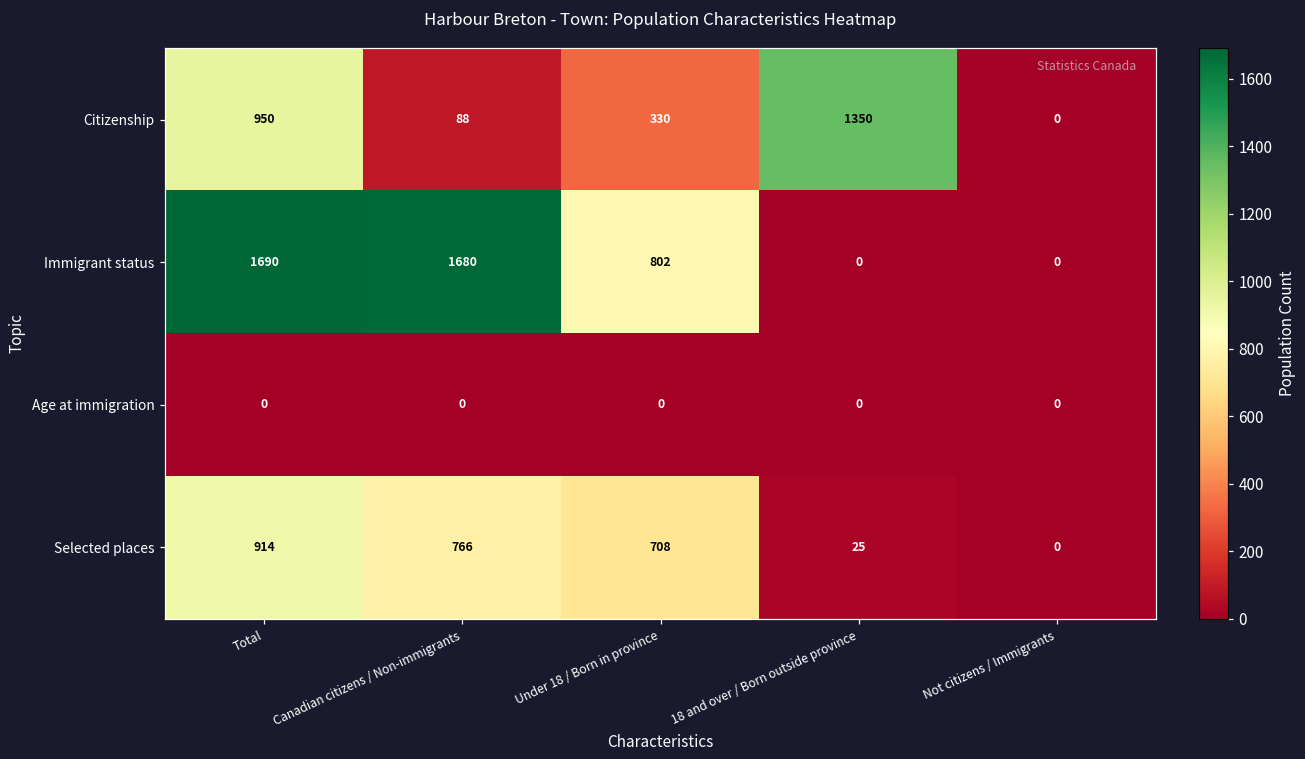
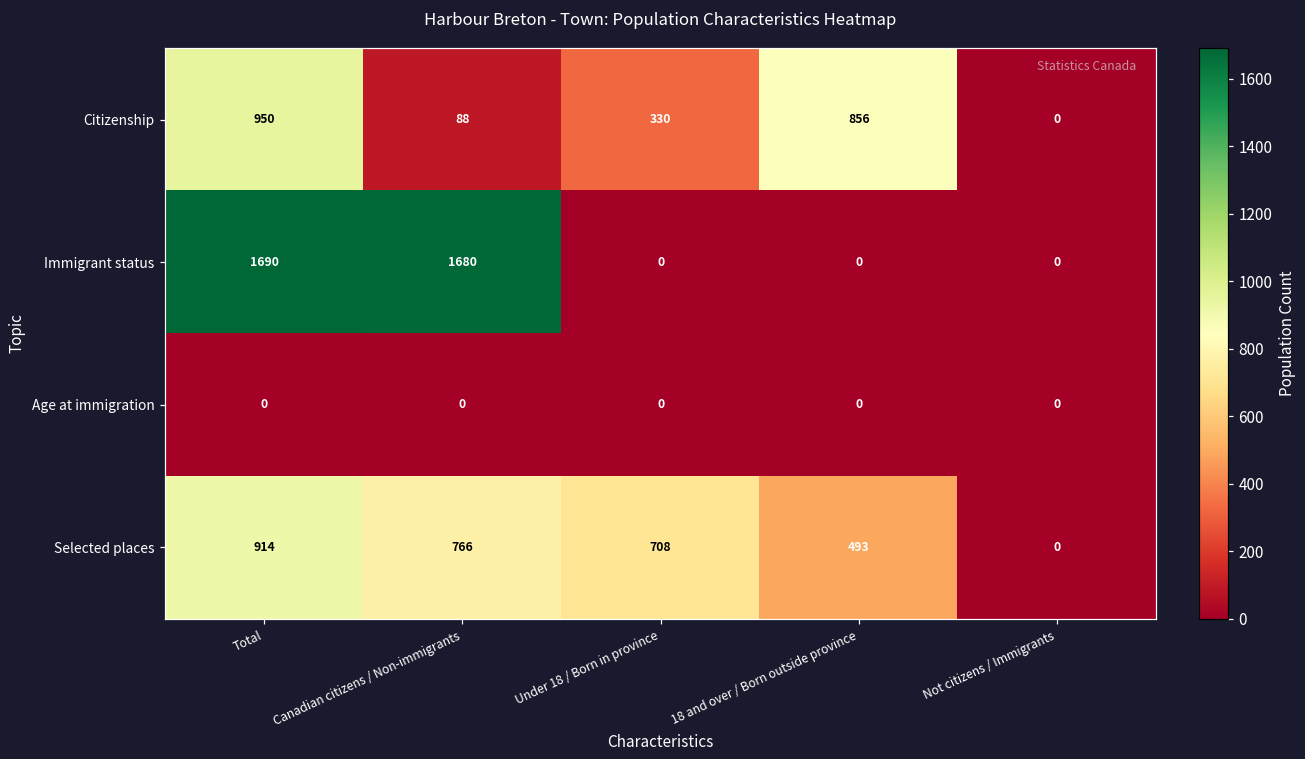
Citizenship, 18 and over / Born outside province: 1350 -> 856
Immigrant status, Under 18 / Born in province: 802 -> 0
Selected places, 18 and over / Born outside province: 25 -> 493
